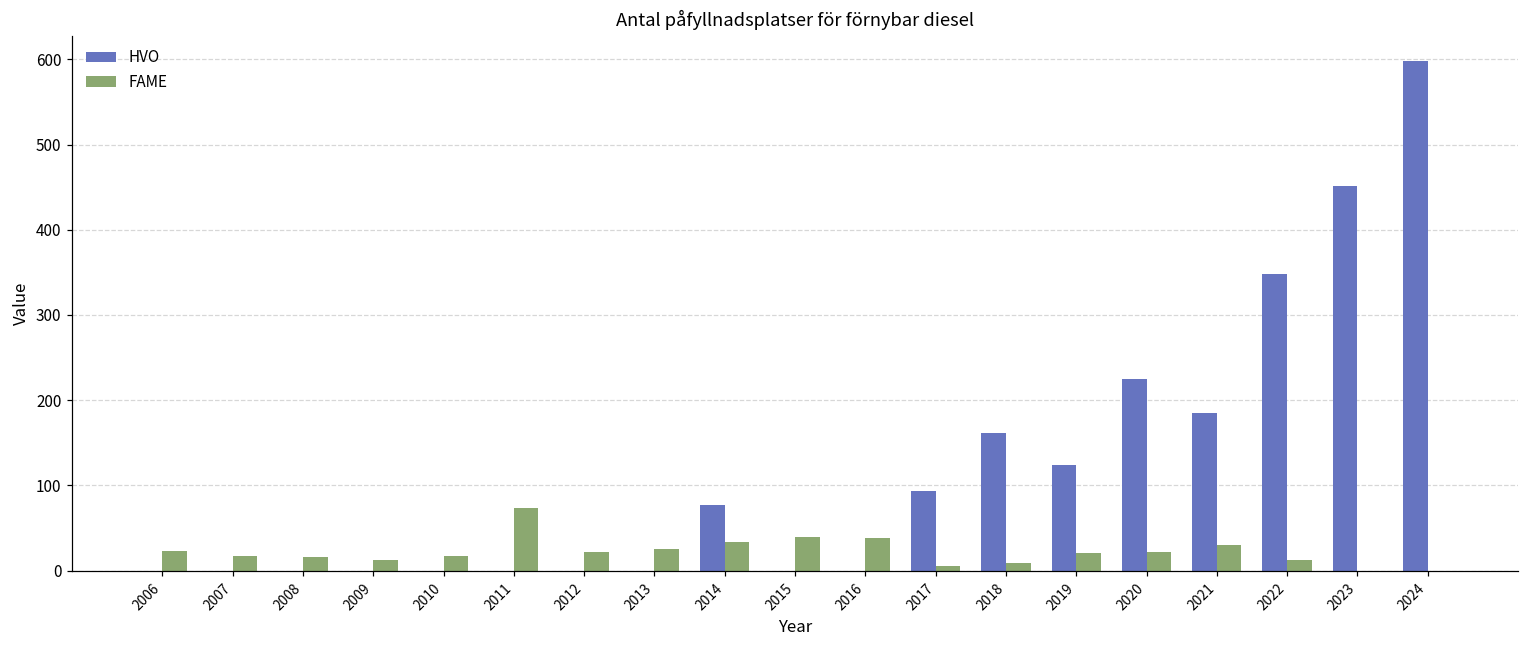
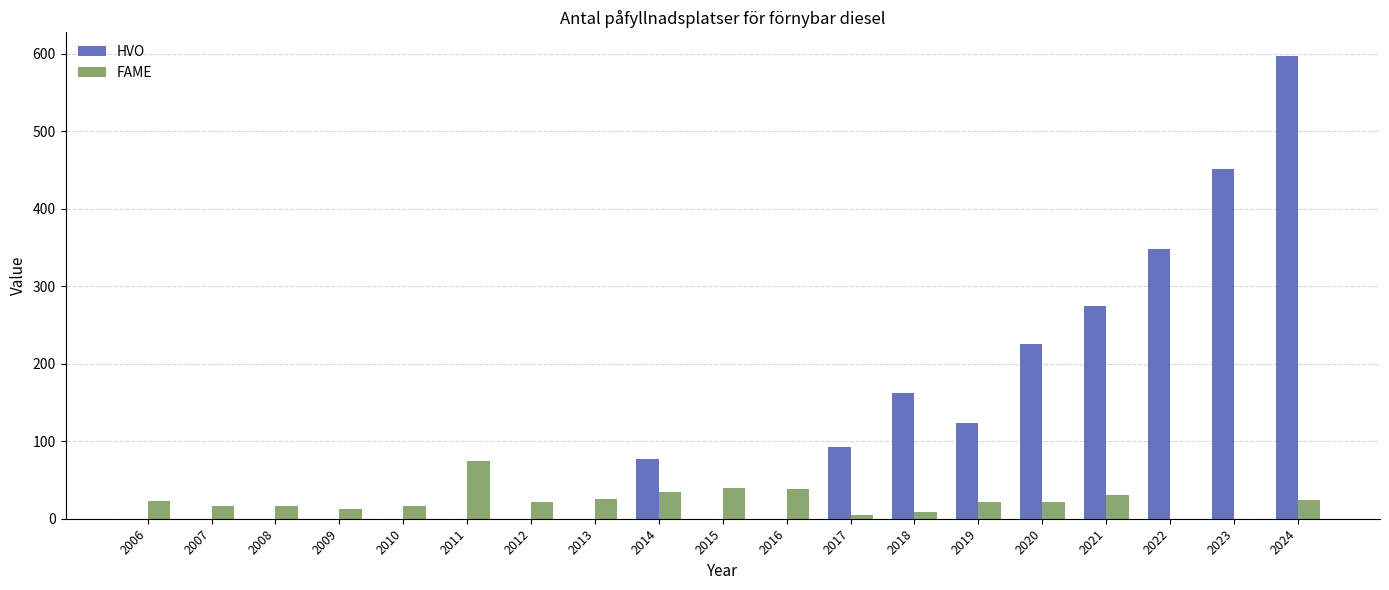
HVO, 2021: 190 -> 270
FAME, 2022: 10 -> 0
FAME, 2024: 0 -> 20
